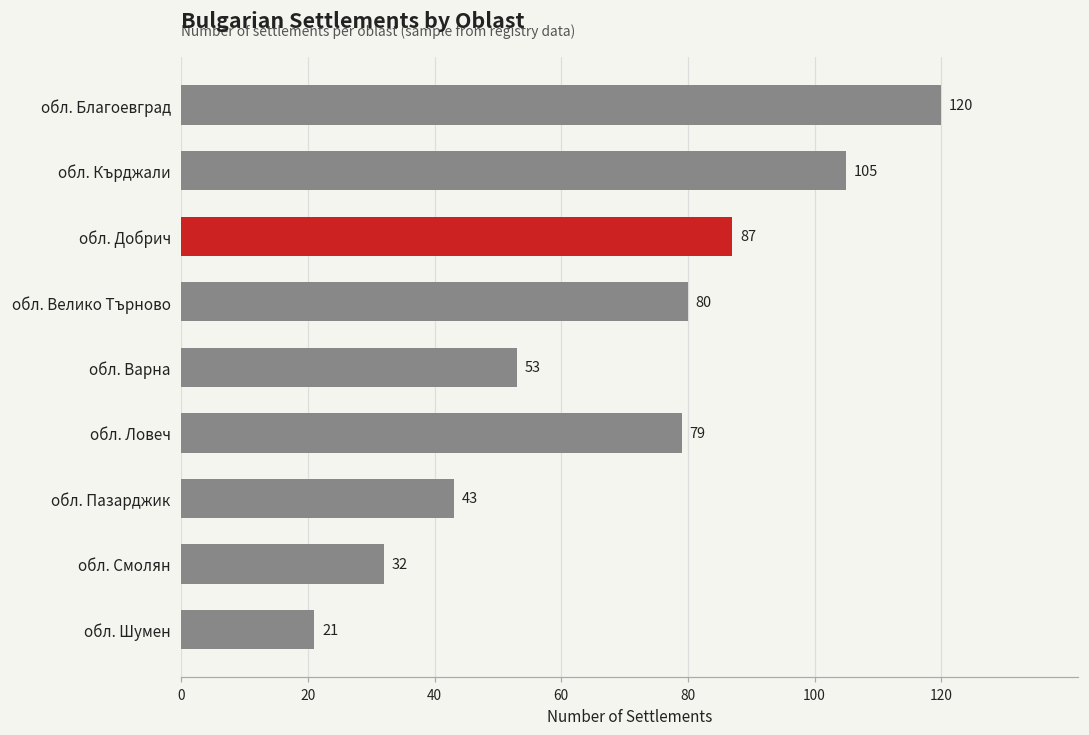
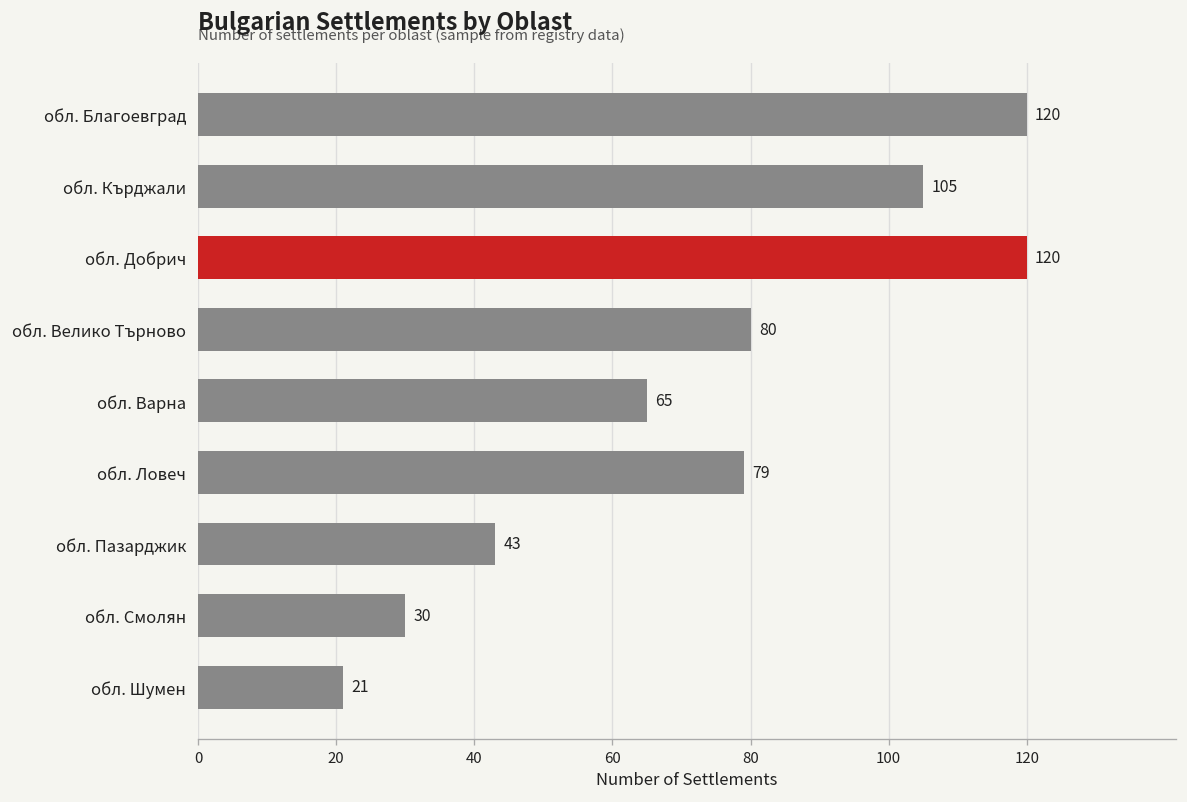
обл. Добрич: 87 -> 120
обл. Варна: 53 -> 65
обл. Смолян: 32 -> 30
